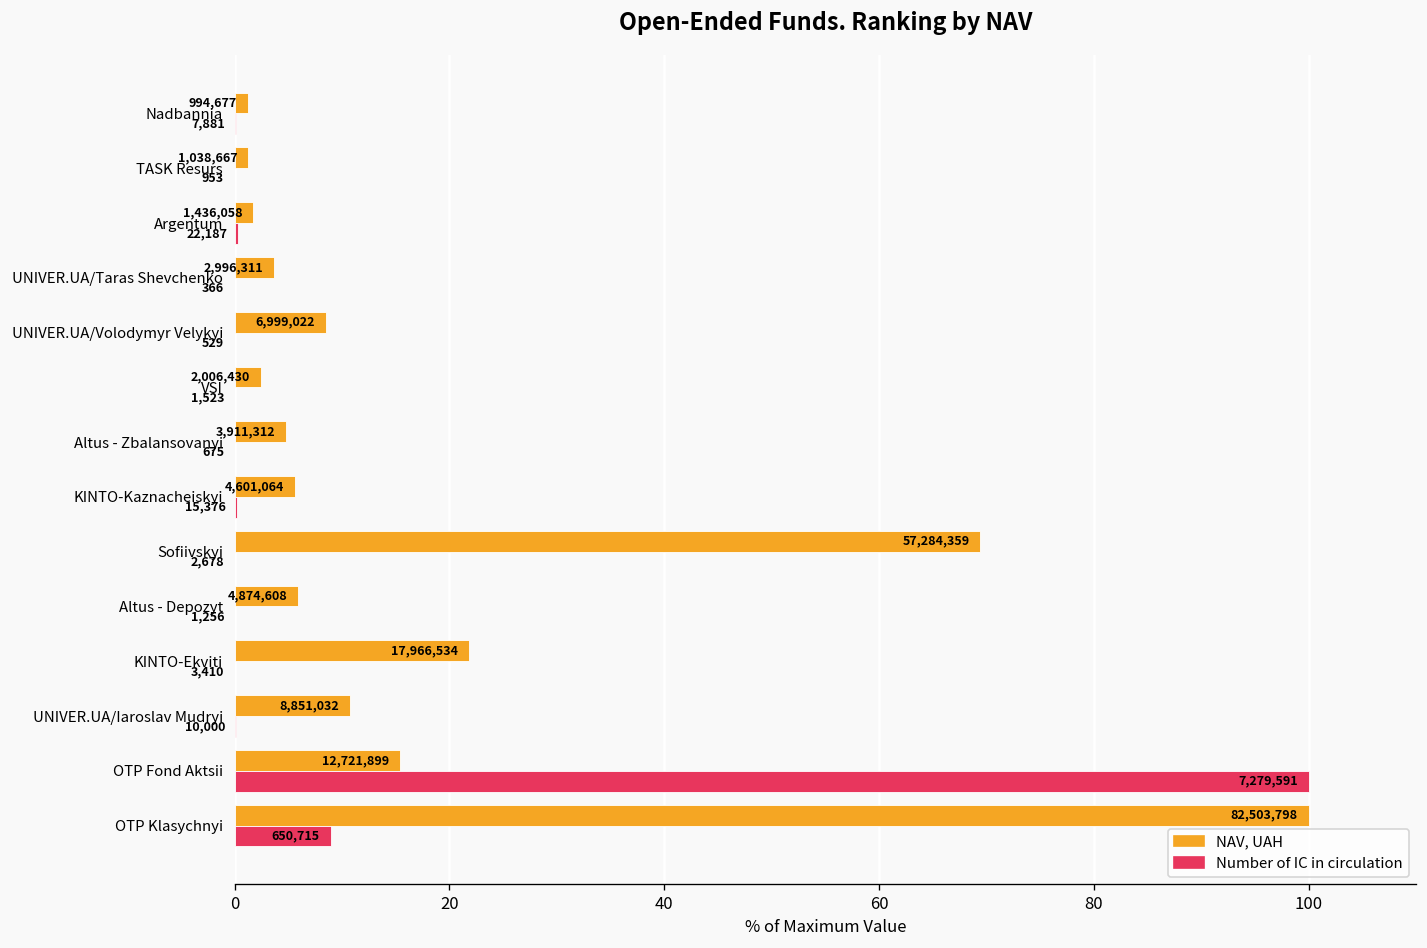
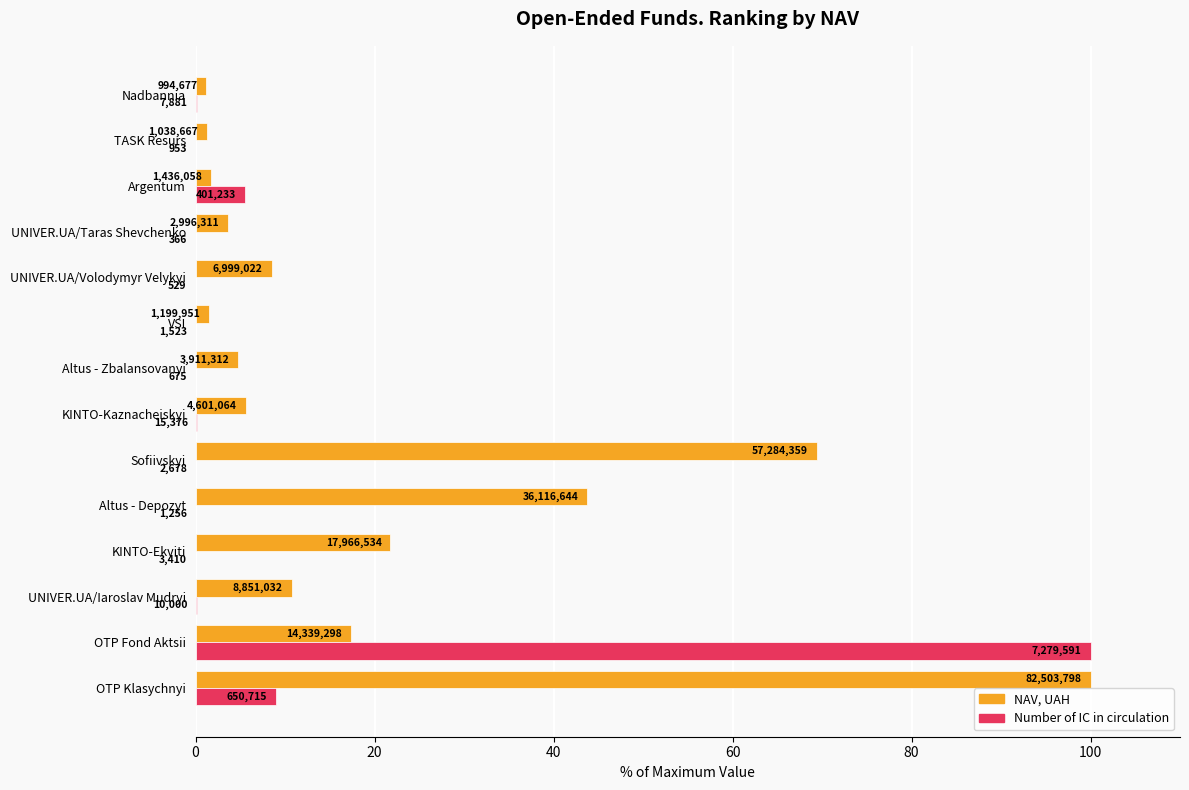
Number of IC in circulation, Argentum: 22,187 -> 401,233
NAV, UAH, VSI: 2,006,430 -> 1,199,951
NAV, UAH, Altus - Depozyt: 4,874,608 -> 36,116,644
NAV, UAH, OTP Fond Aktsii: 12,721,899 -> 14,339,298
